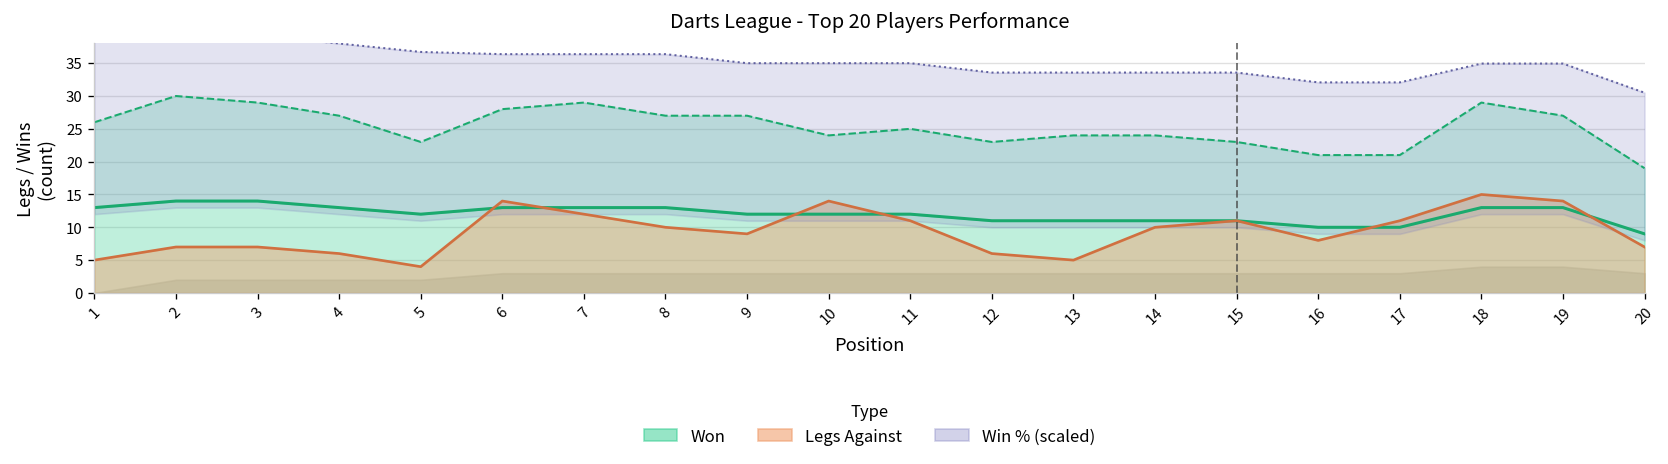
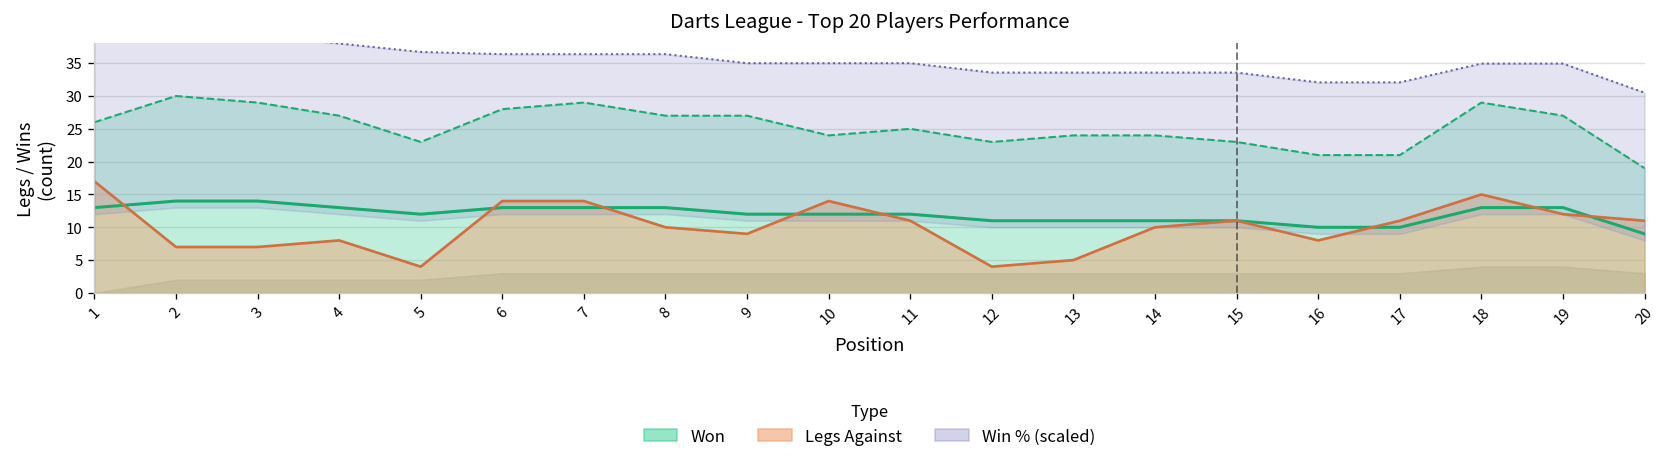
Legs Against, 1: 5 -> 17
Legs Against, 4: 6 -> 8
Legs Against, 7: 12 -> 14
Legs Against, 12: 6 -> 4
Legs Against, 19: 14 -> 12
Legs Against, 20: 7 -> 11
